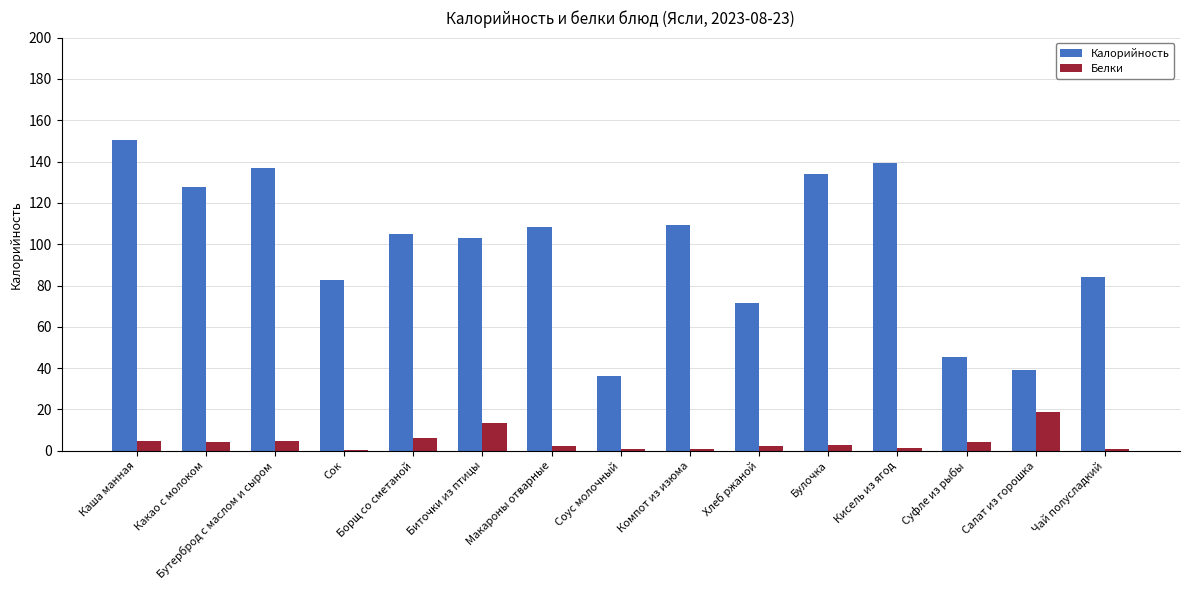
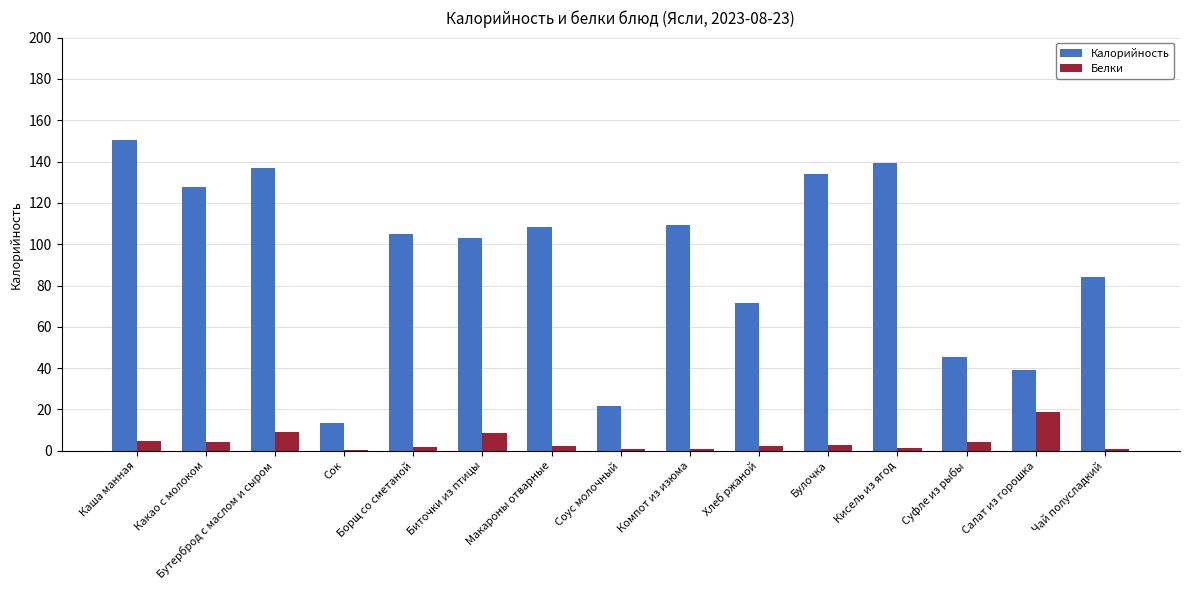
Белки, Бутерброд с маслом и сыром: 5 -> 9
Калорийность, Сок: 83 -> 13
Белки, Борщ со сметаной: 6 -> 2
Белки, Биточки из птицы: 14 -> 9
Калорийность, Соус молочный: 36 -> 22
